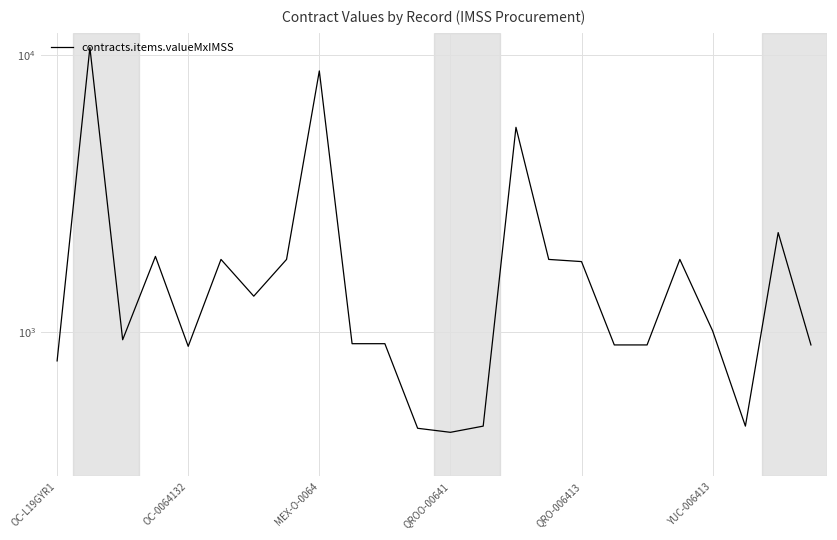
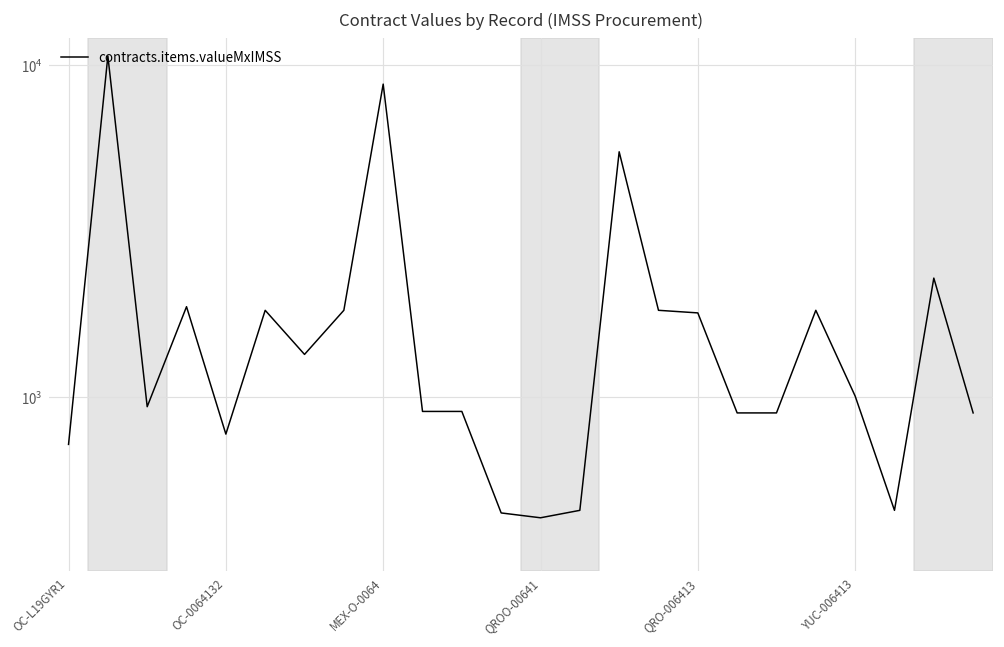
OC-L19GYR1: 780 -> 720
OC-0064132: 890 -> 770
